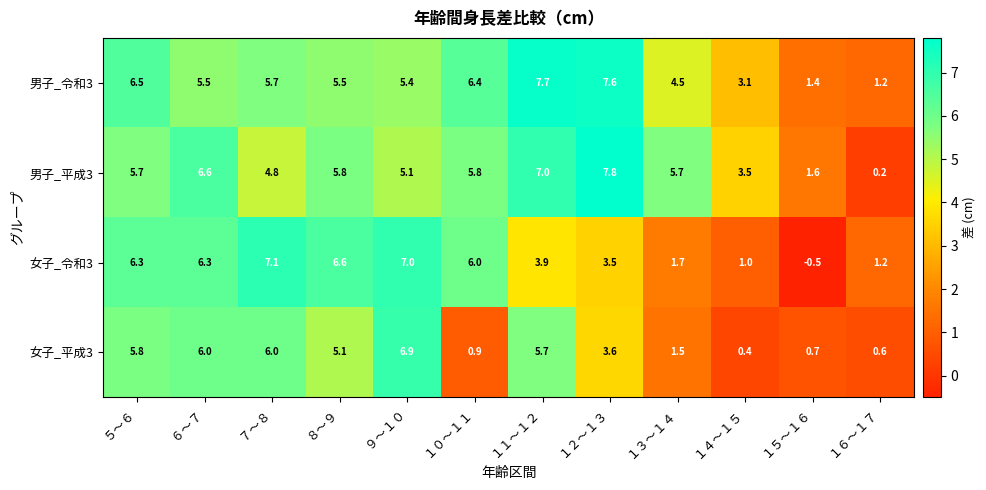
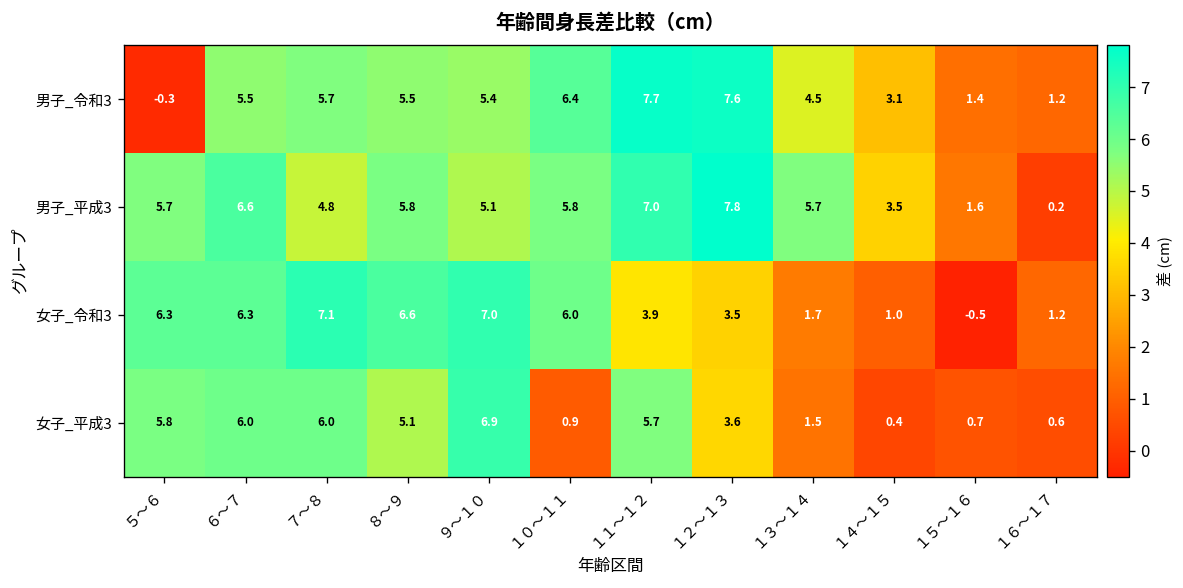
男子_令和3, ５～６: 6.5 -> -0.3
